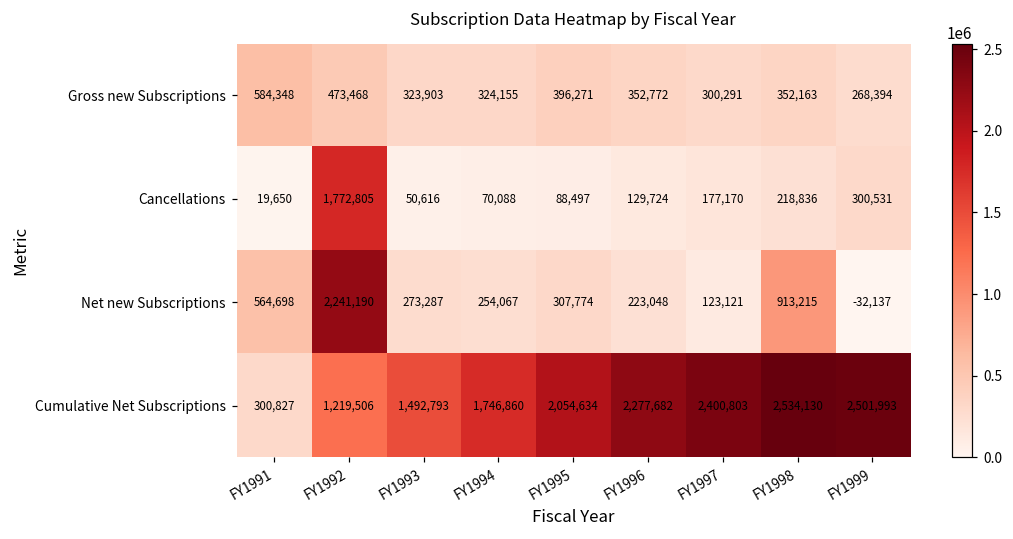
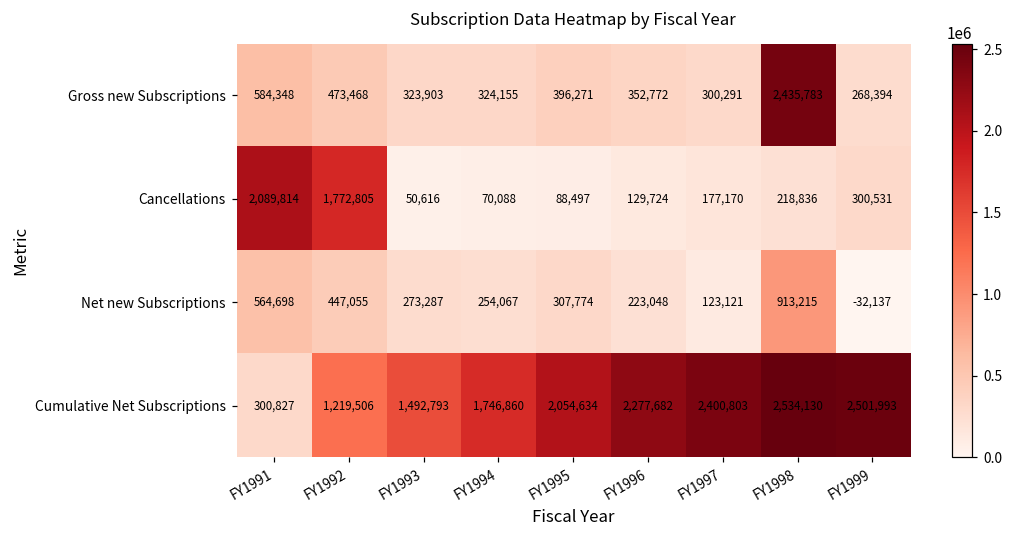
Gross new Subscriptions, FY1998: 352,163 -> 2,435,783
Cancellations, FY1991: 19,650 -> 2,089,814
Net new Subscriptions, FY1992: 2,241,190 -> 447,055
